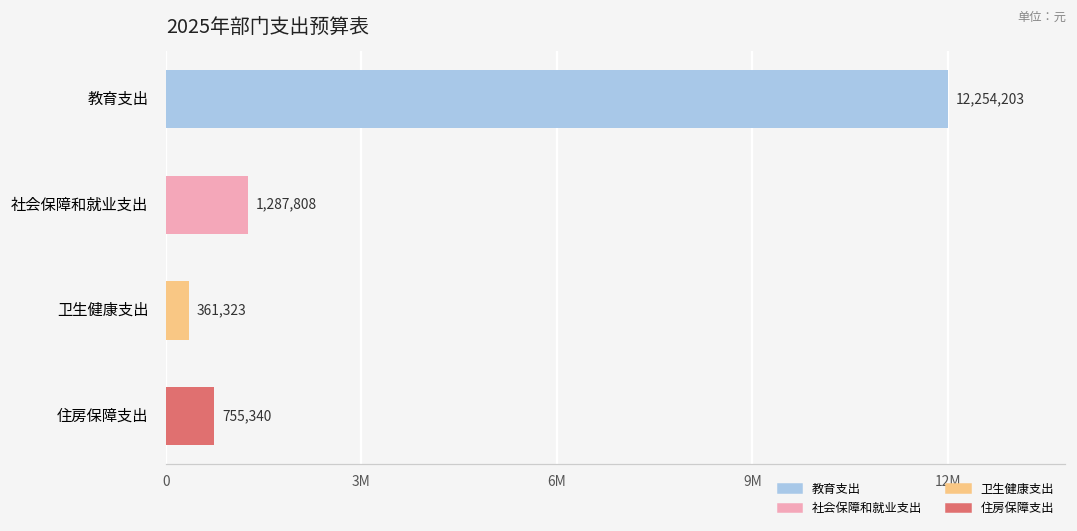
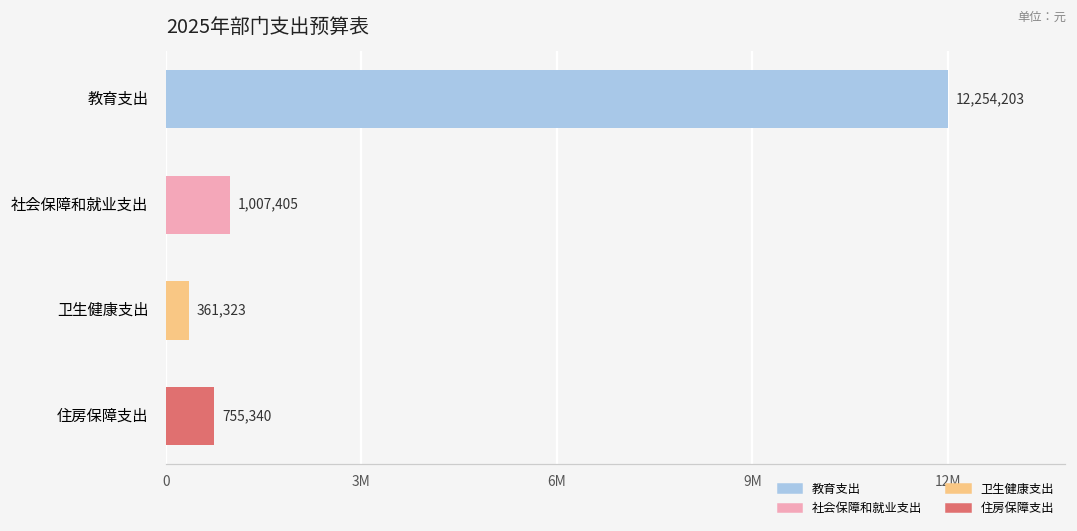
社会保障和就业支出: 1,287,808 -> 1,007,405
